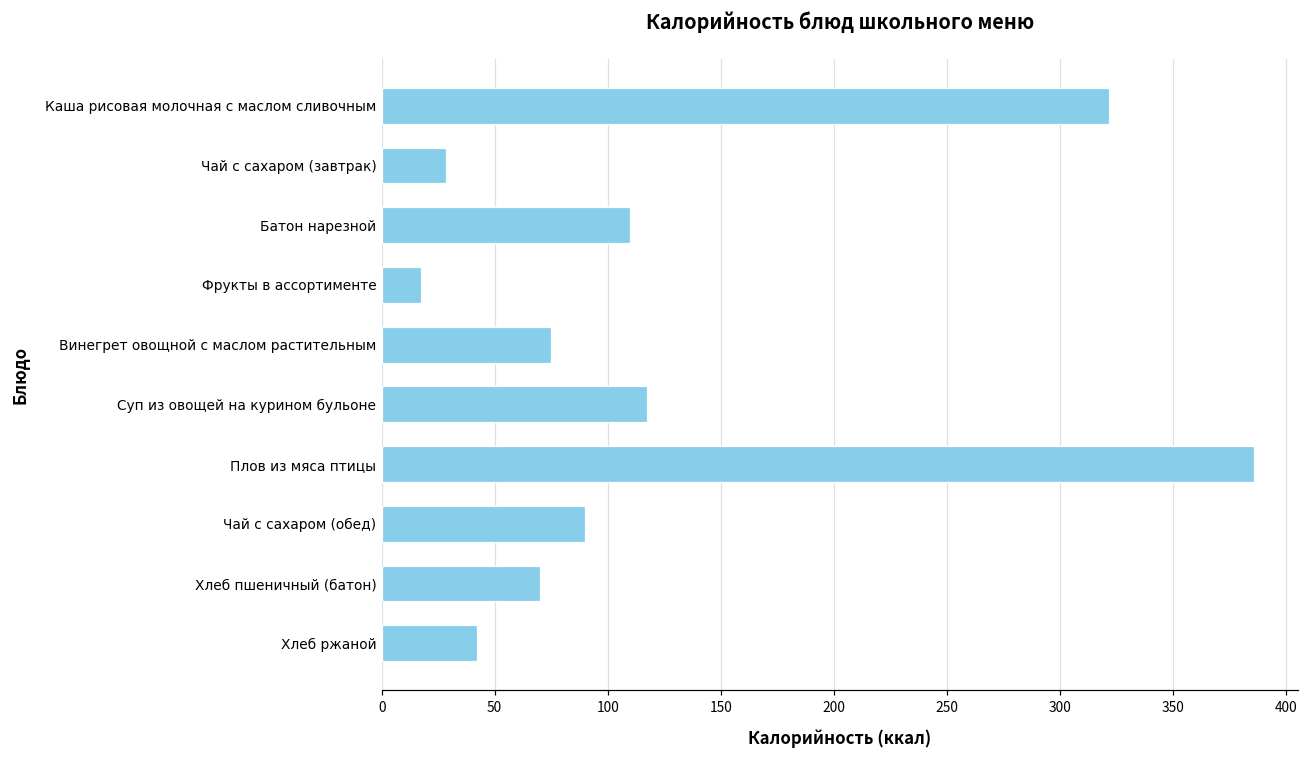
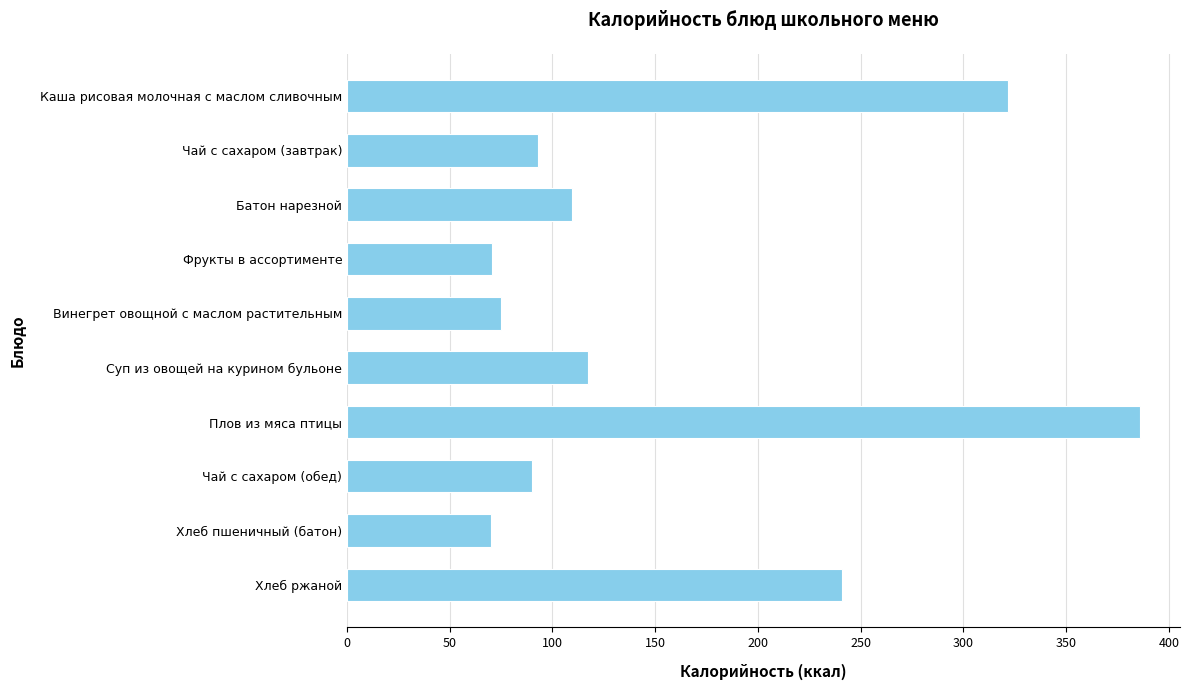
Чай с сахаром (завтрак): 29 -> 93
Фрукты в ассортименте: 17 -> 71
Хлеб ржаной: 42 -> 241
